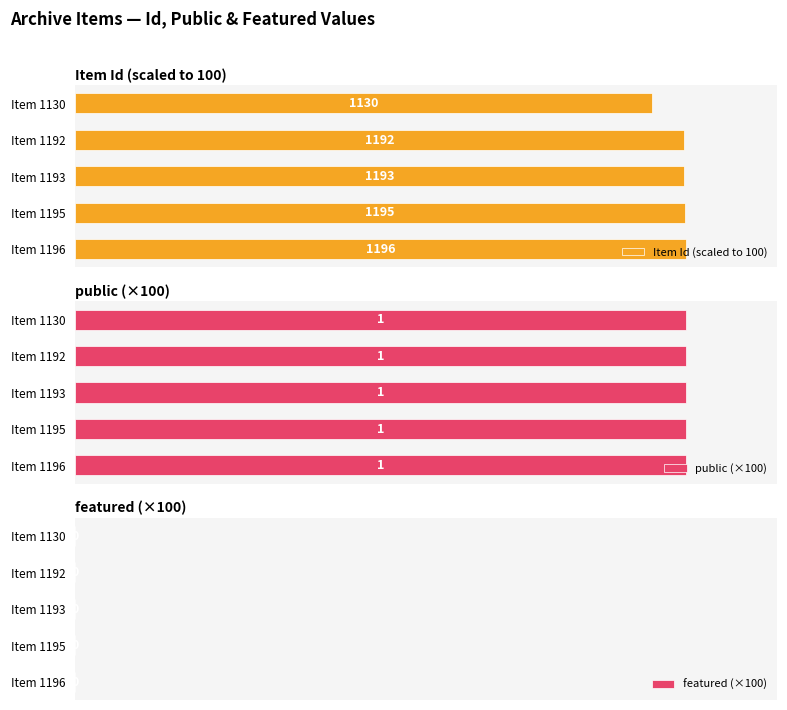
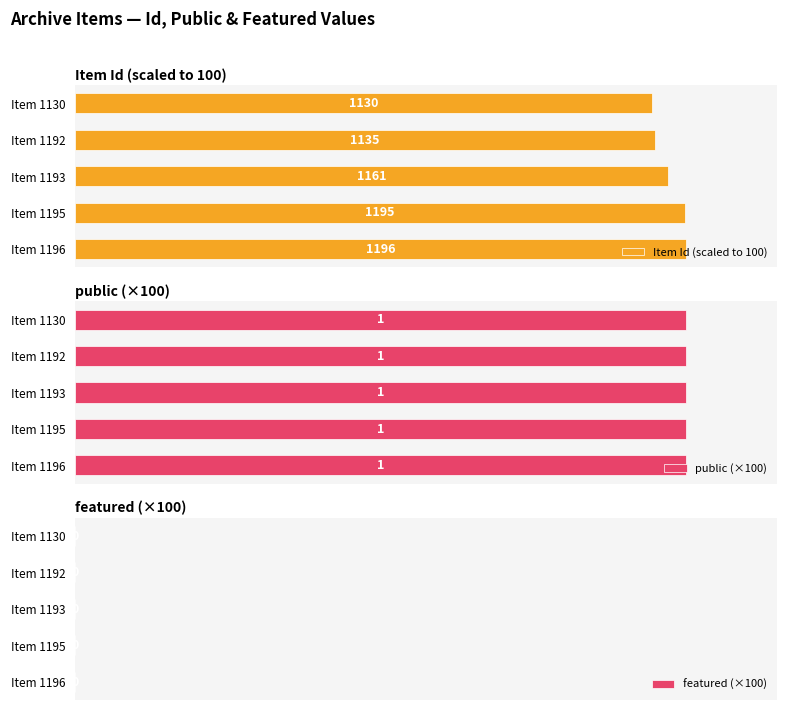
Item Id (scaled to 100), Item 1192: 1192 -> 1135
Item Id (scaled to 100), Item 1193: 1193 -> 1161
